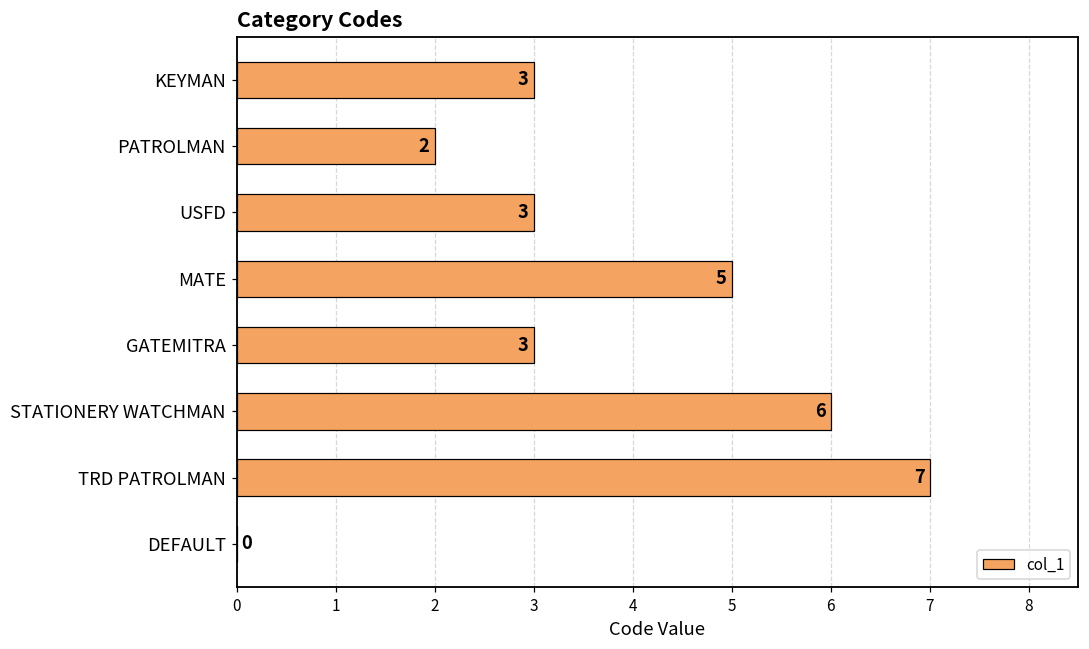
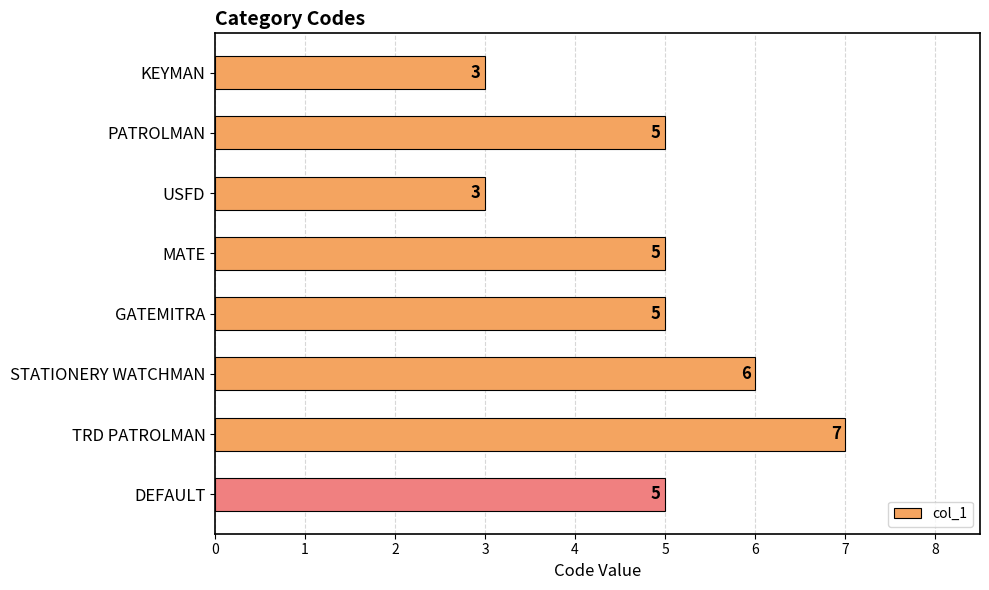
PATROLMAN: 2 -> 5
GATEMITRA: 3 -> 5
DEFAULT: 0 -> 5
